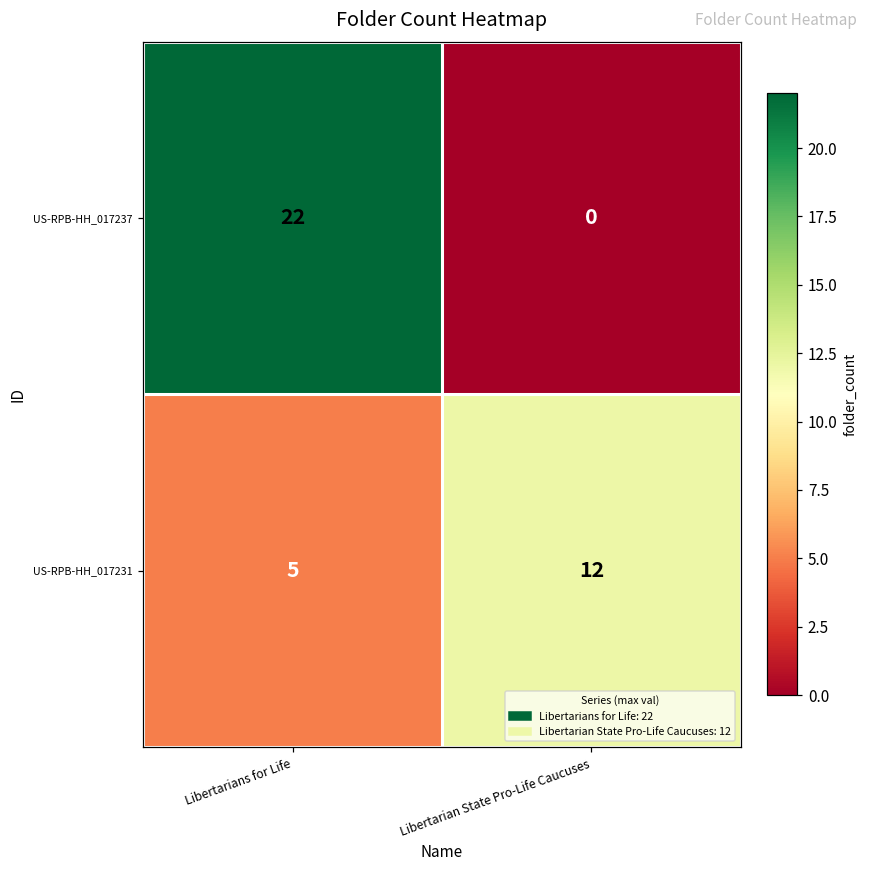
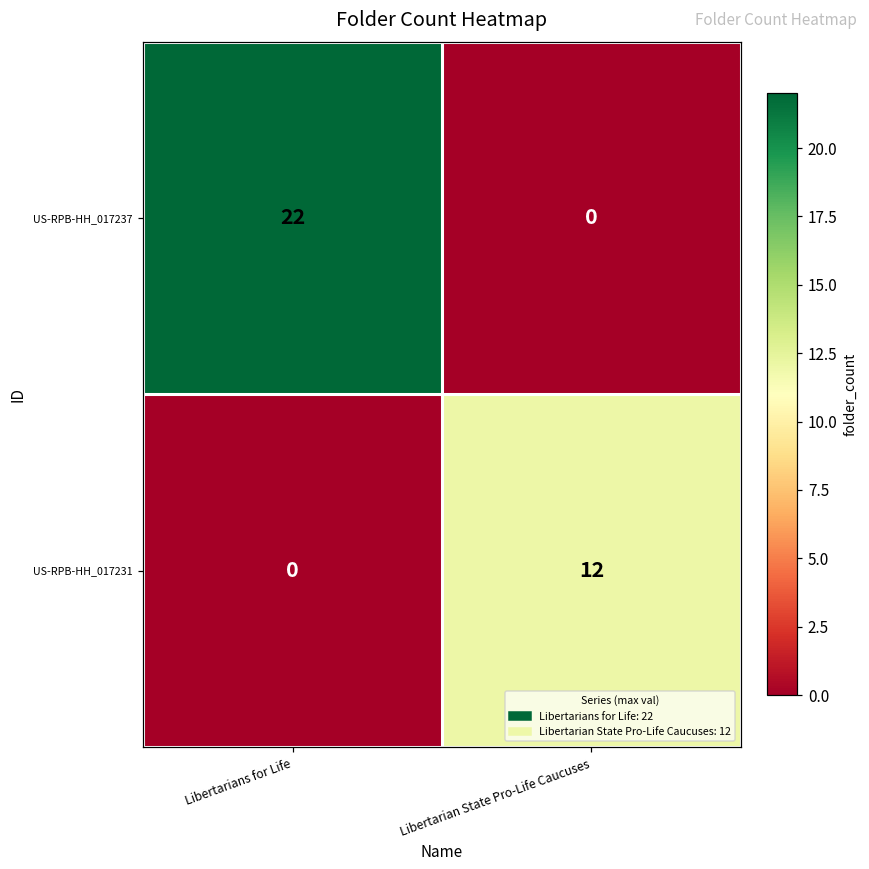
US-RPB-HH_017231, Libertarians for Life: 5 -> 0
